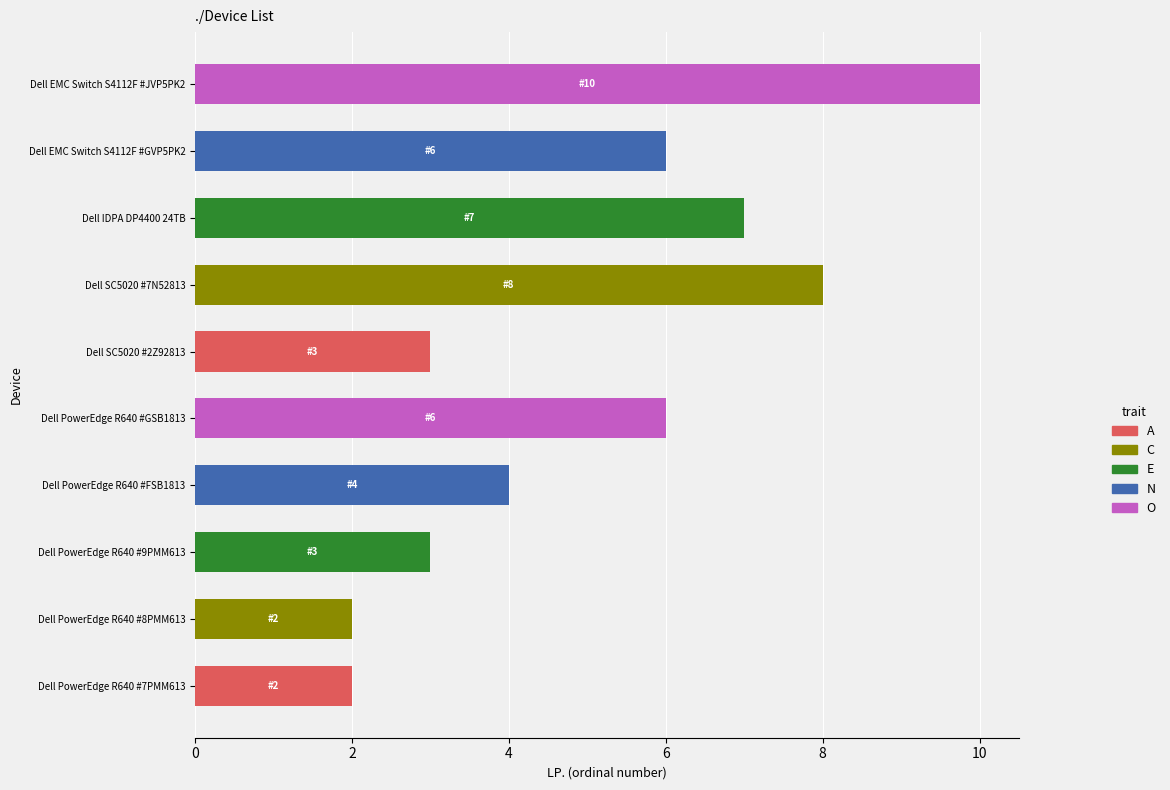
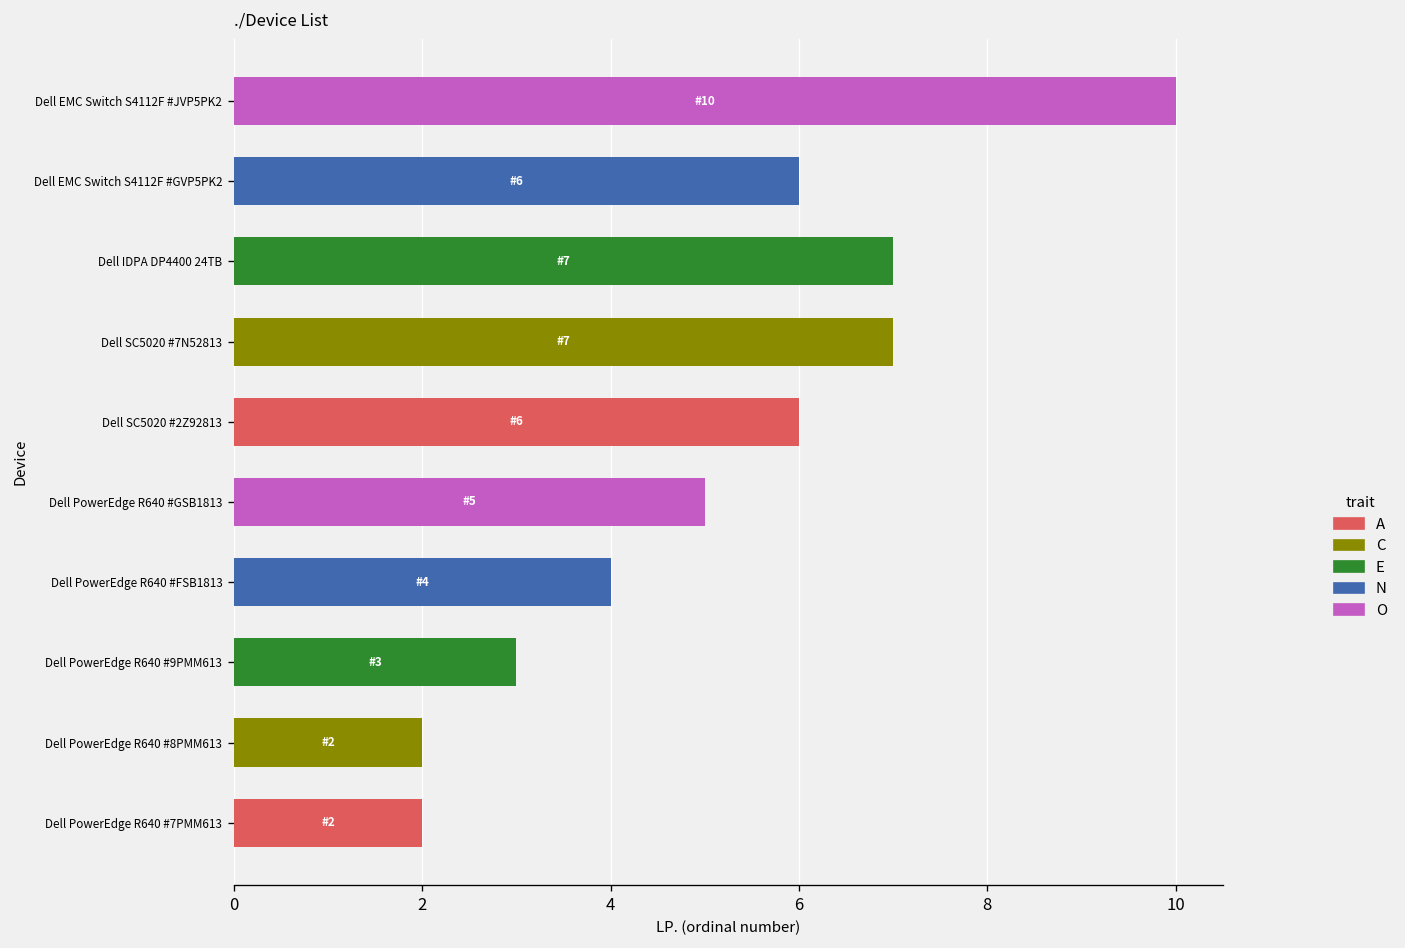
Dell SC5020 #7N52813: 8 -> 7
Dell SC5020 #2Z92813: 3 -> 6
Dell PowerEdge R640 #GSB1813: 6 -> 5
